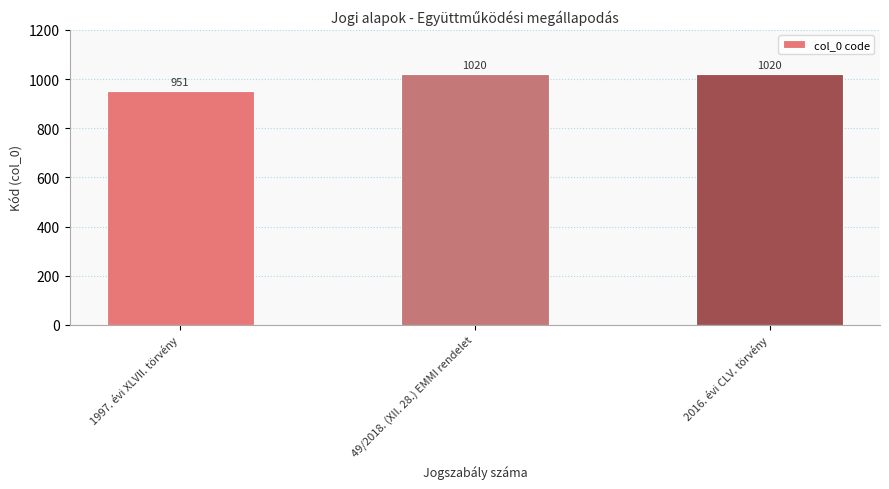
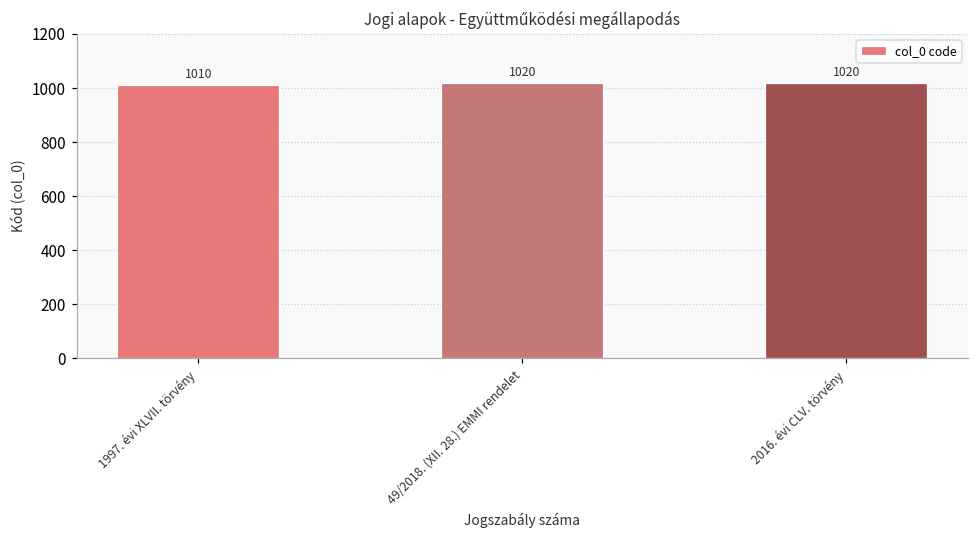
1997. évi XLVII. törvény: 951 -> 1010
